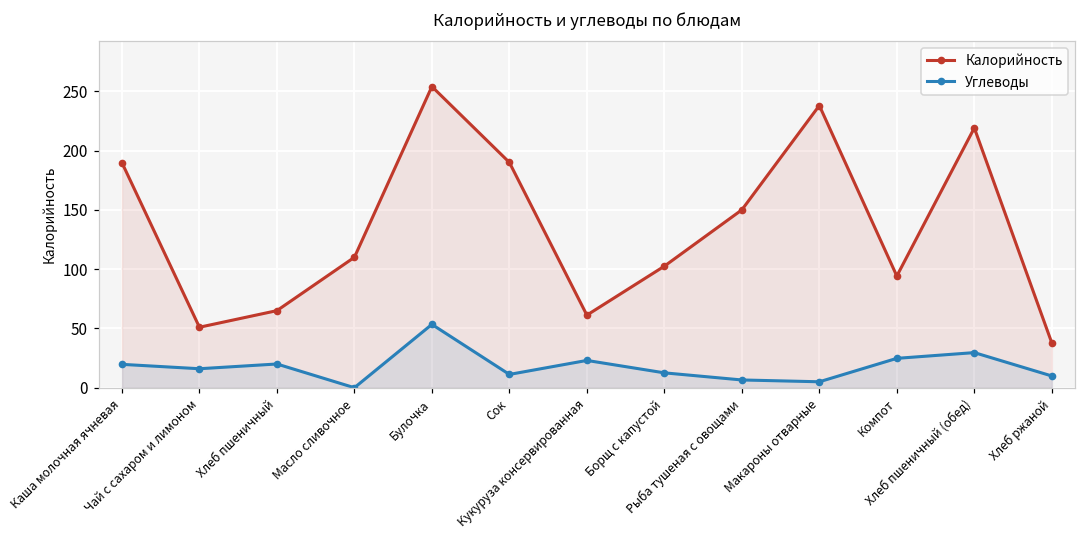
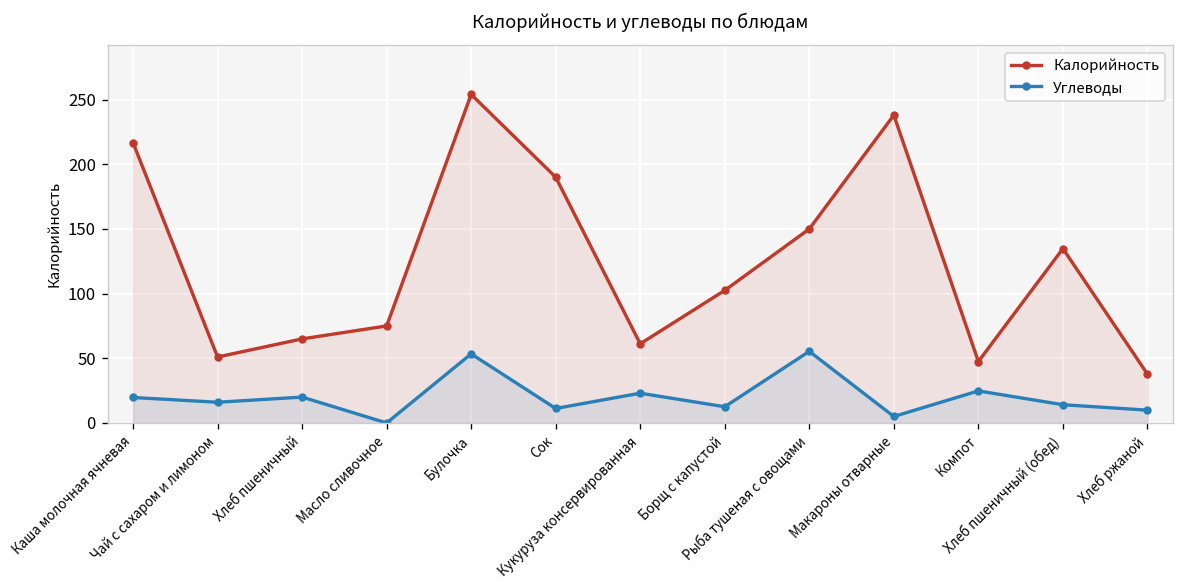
Калорийность, Каша молочная ячневая: 190 -> 217
Калорийность, Масло сливочное: 110 -> 75
Углеводы, Рыба тушеная с овощами: 7 -> 55
Калорийность, Компот: 94 -> 48
Калорийность, Хлеб пшеничный (обед): 219 -> 135
Углеводы, Хлеб пшеничный (обед): 30 -> 14
